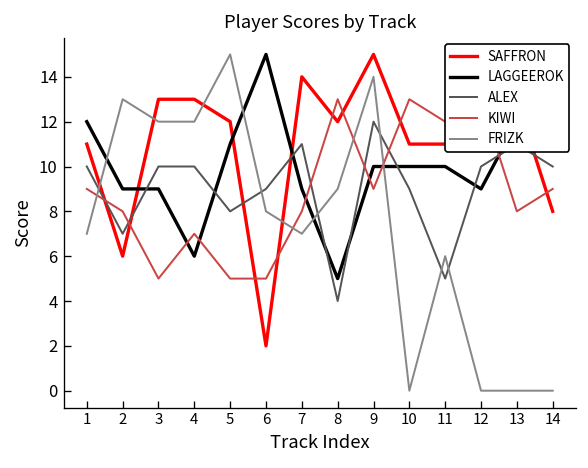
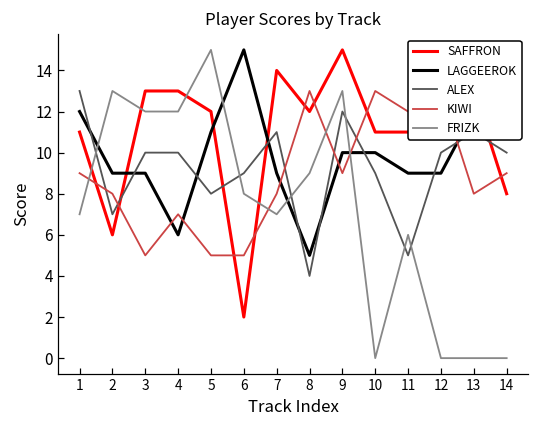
ALEX, 1: 10 -> 13
FRIZK, 9: 14 -> 13
LAGGEEROK, 11: 10 -> 9
